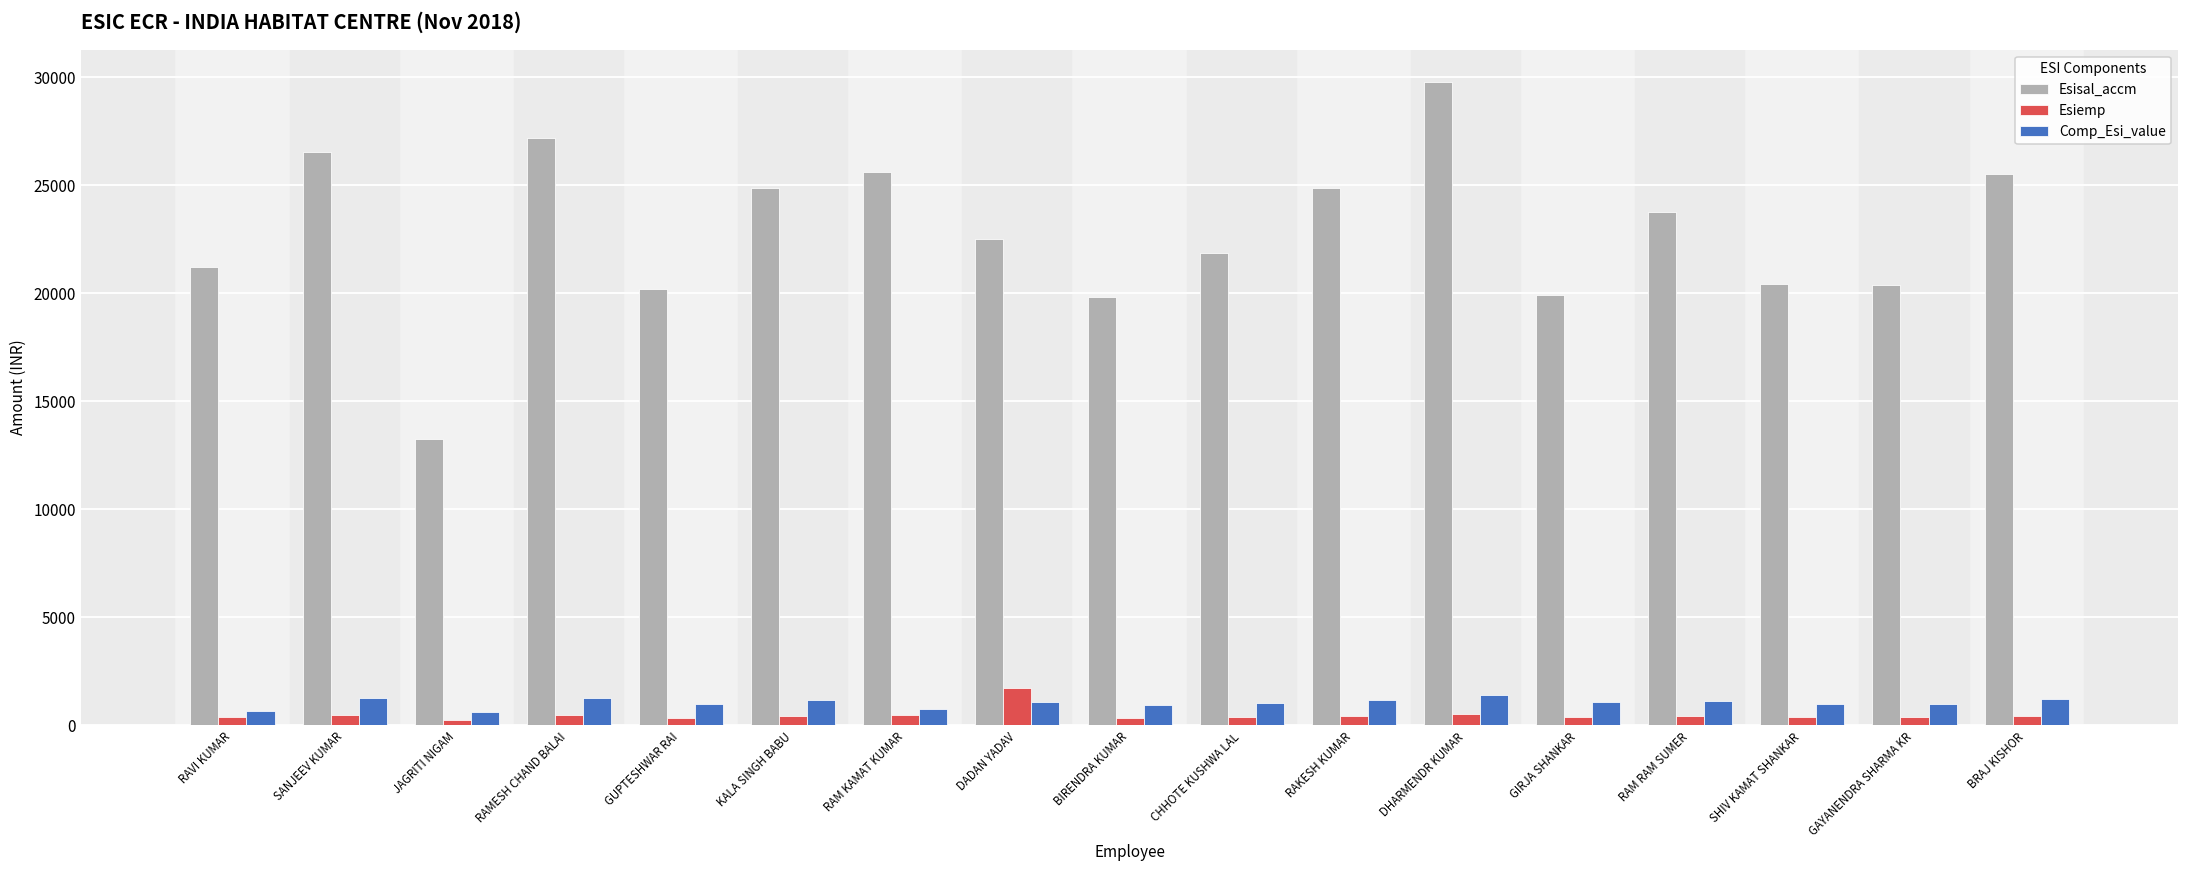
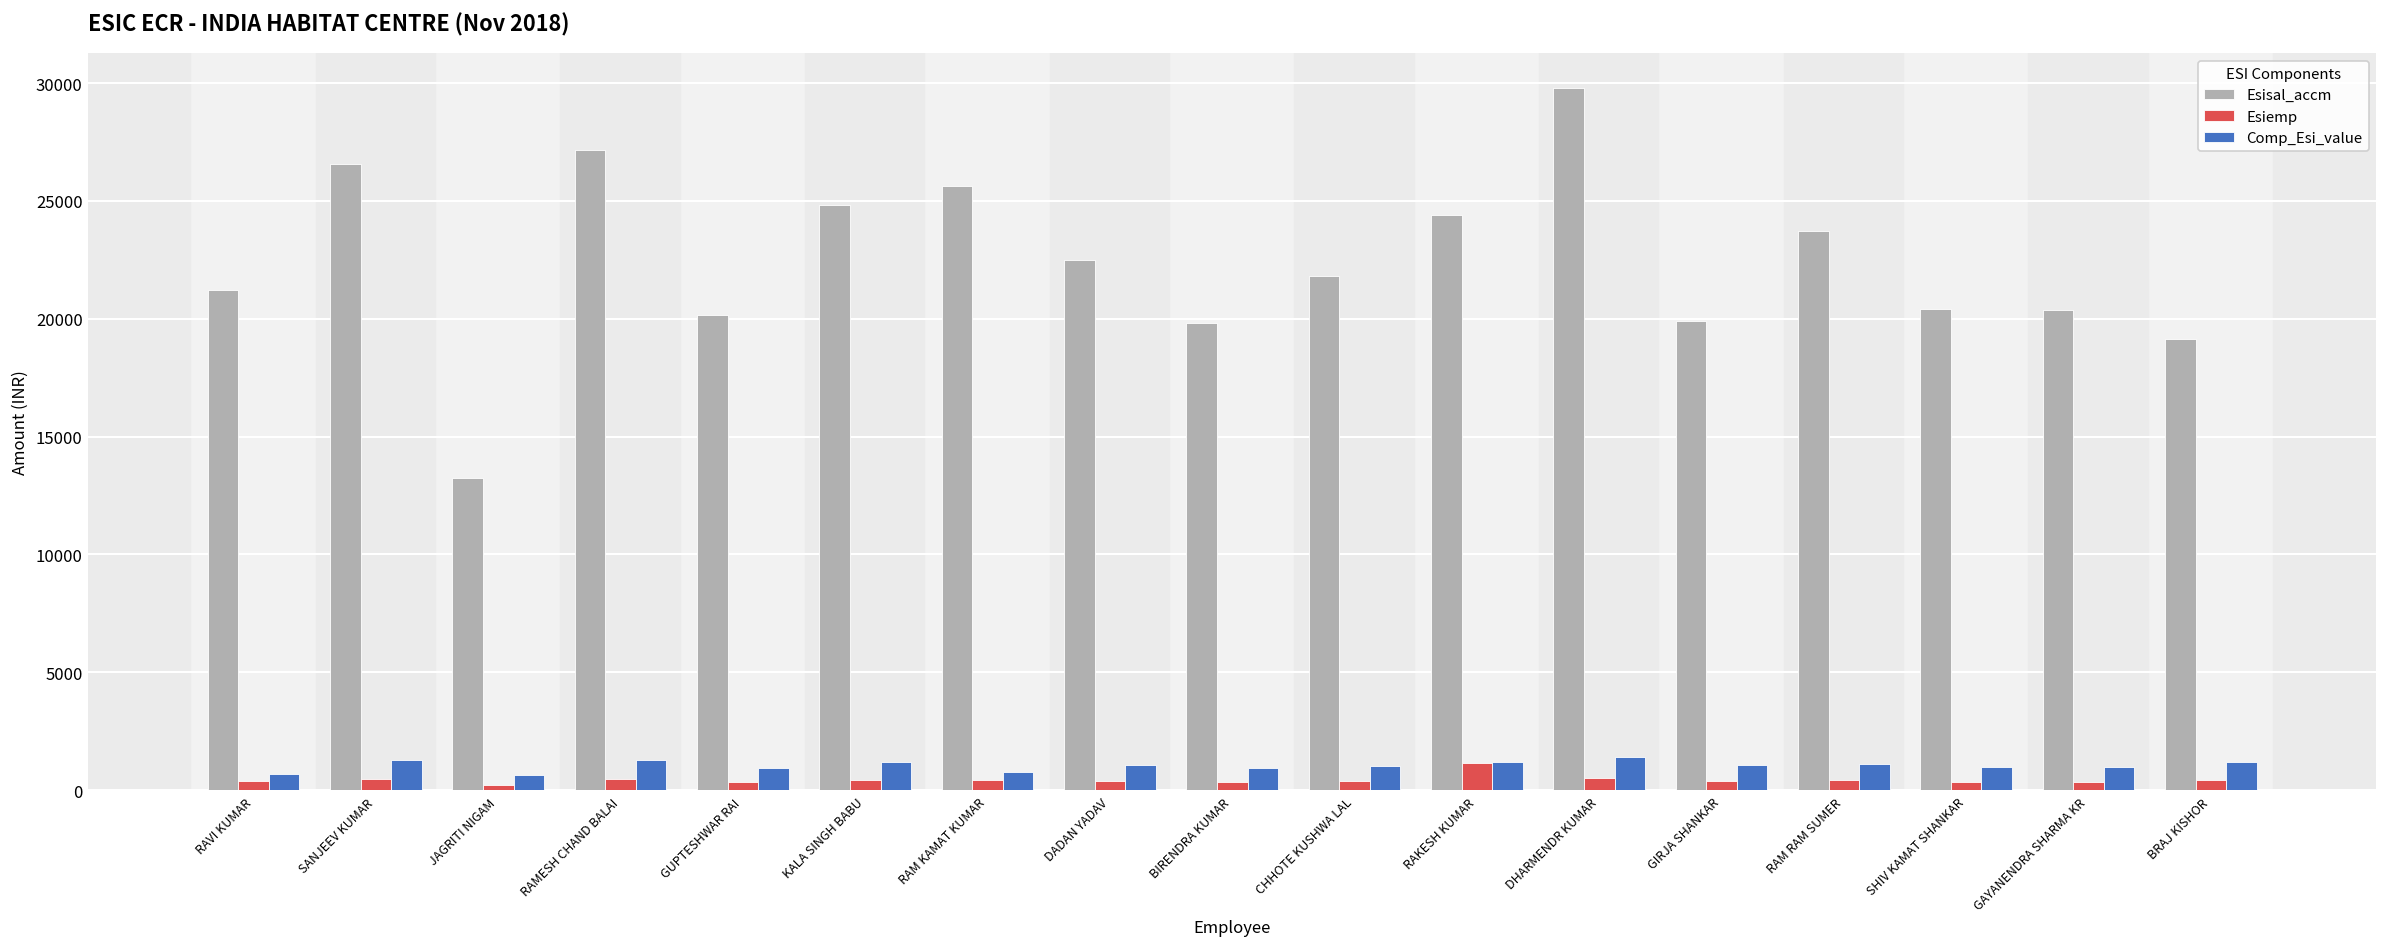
Esiemp, DADAN YADAV: 1700 -> 400
Esisal_accm, RAKESH KUMAR: 24900 -> 24400
Esiemp, RAKESH KUMAR: 400 -> 1200
Esisal_accm, BRAJ KISHOR: 25500 -> 19100
